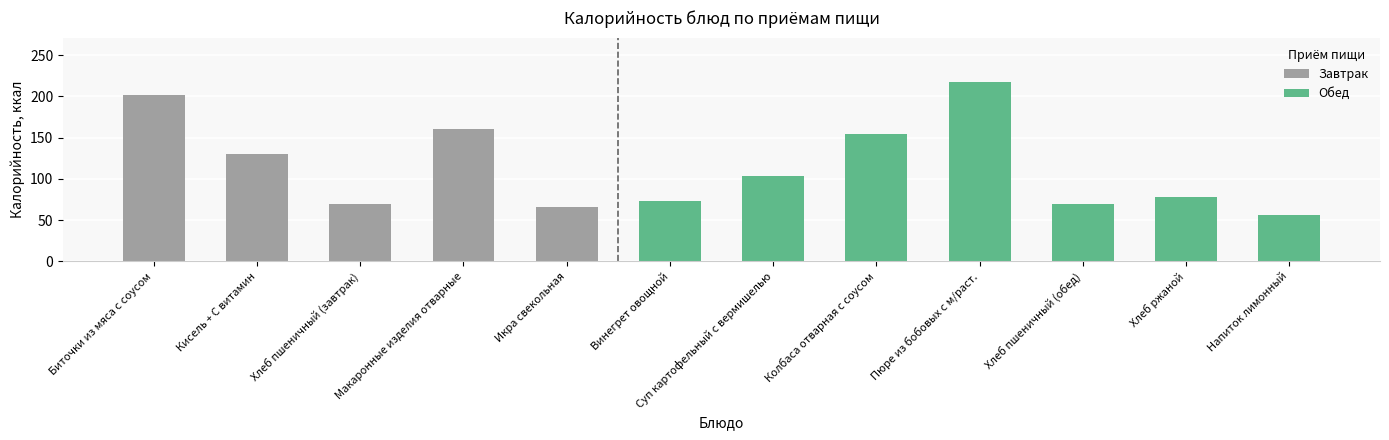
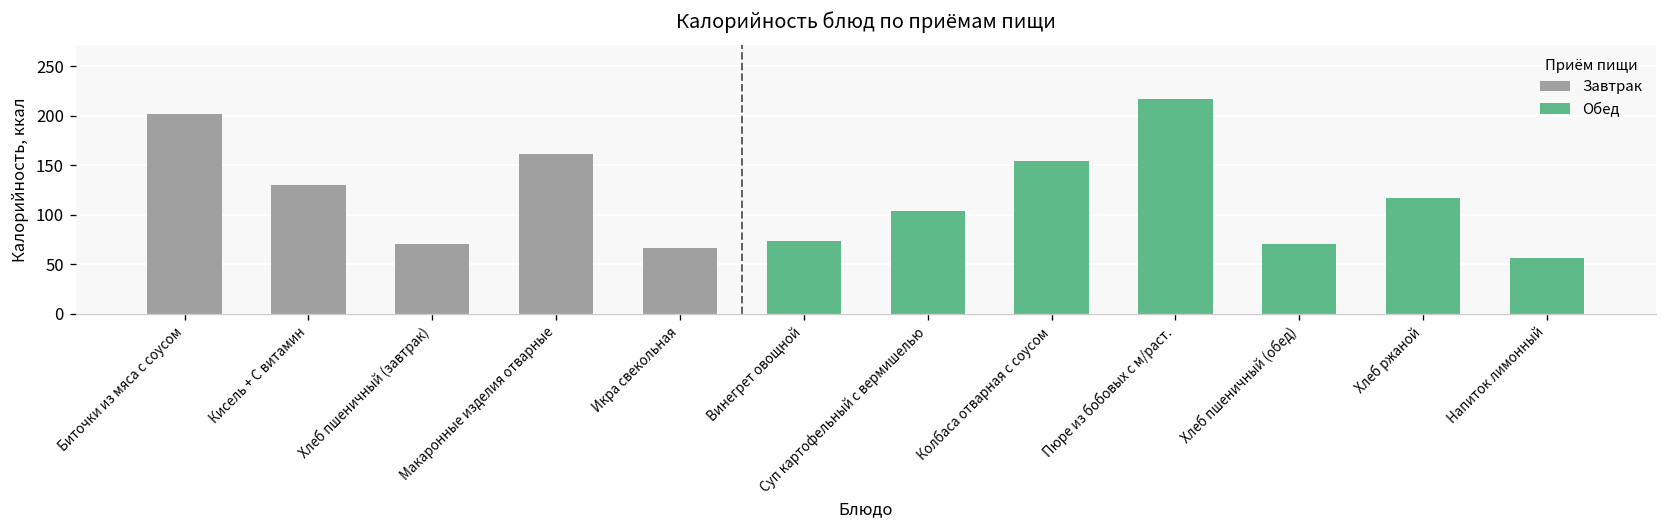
Обед, Хлеб ржаной: 80 -> 120
